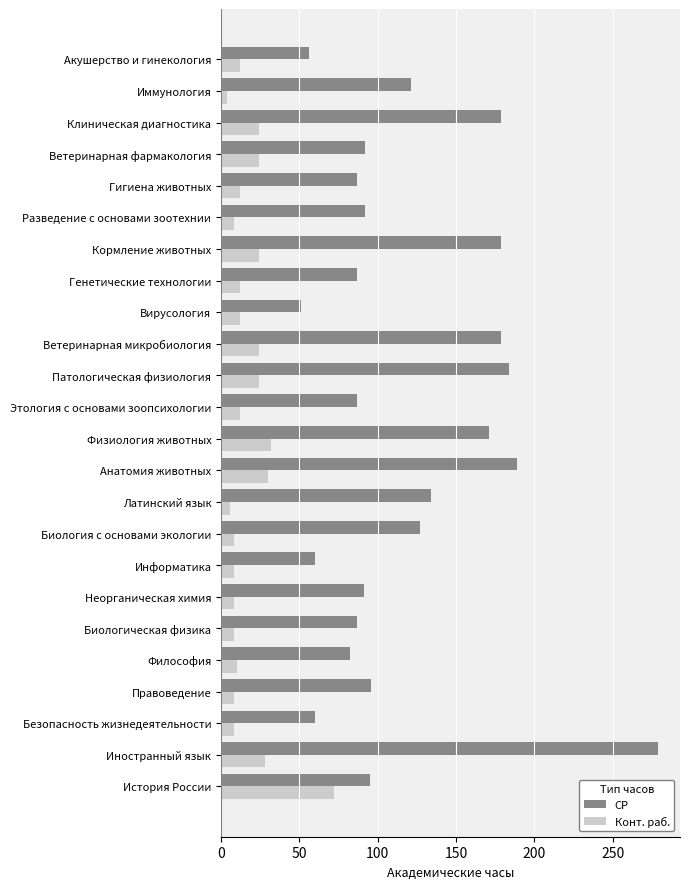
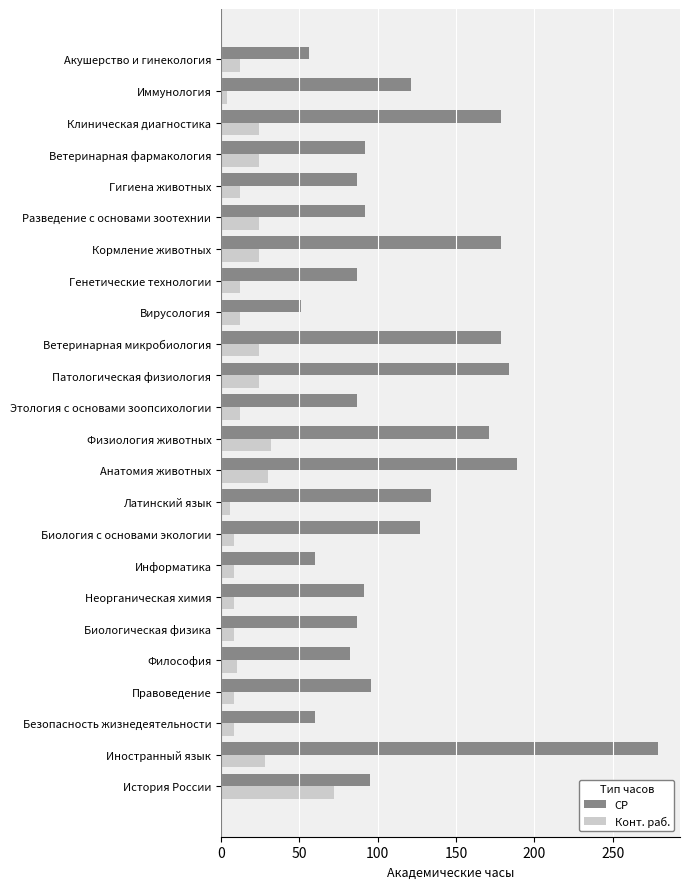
Конт. раб., Разведение с основами зоотехнии: 8 -> 24
